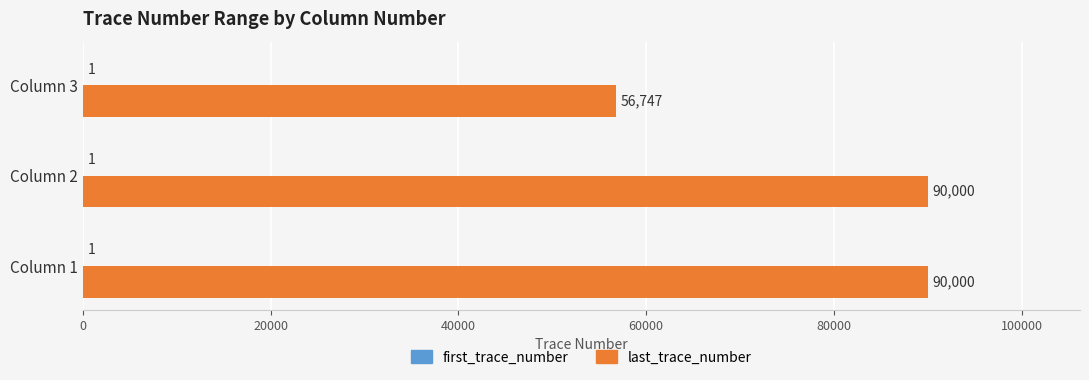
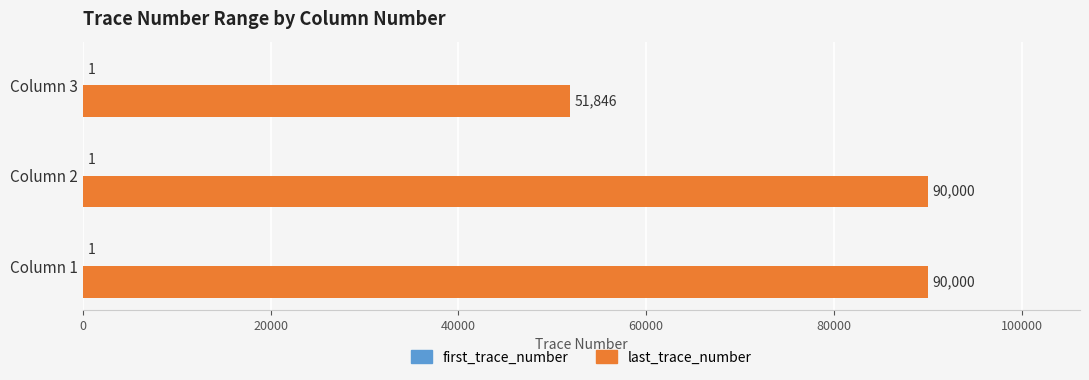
last_trace_number, Column 3: 56,747 -> 51,846
